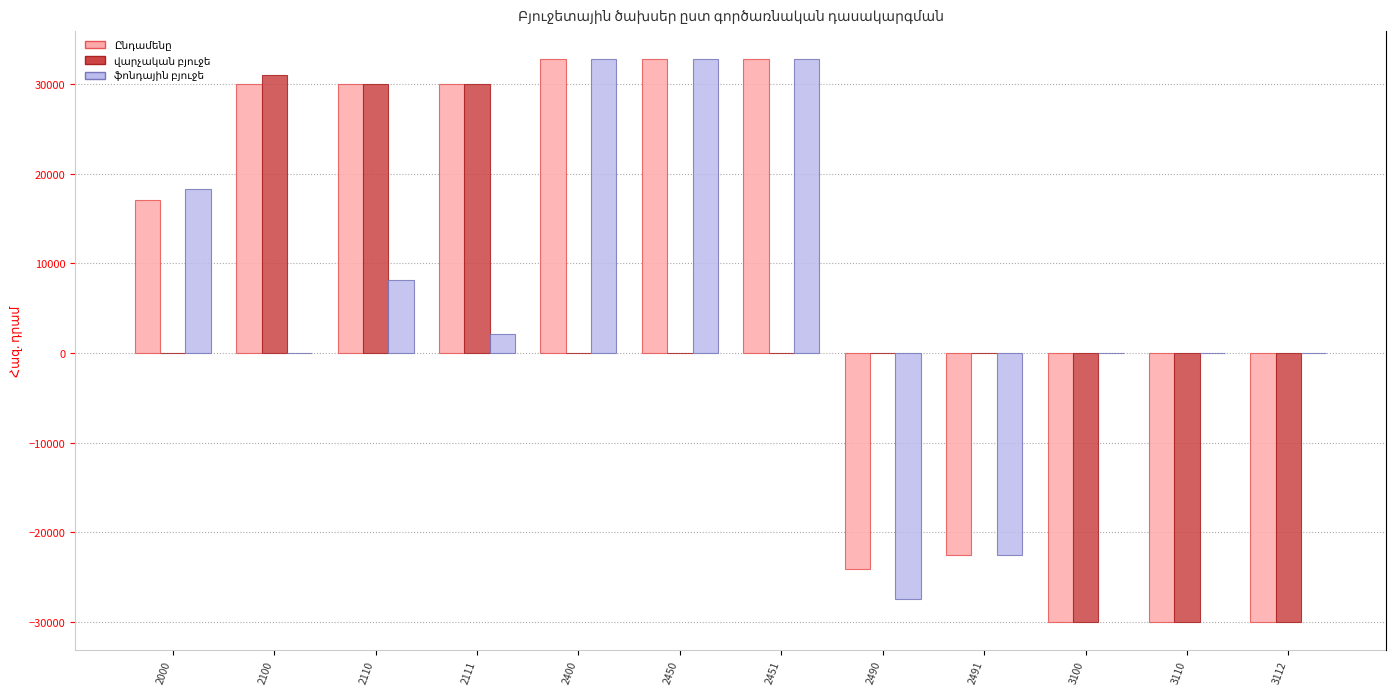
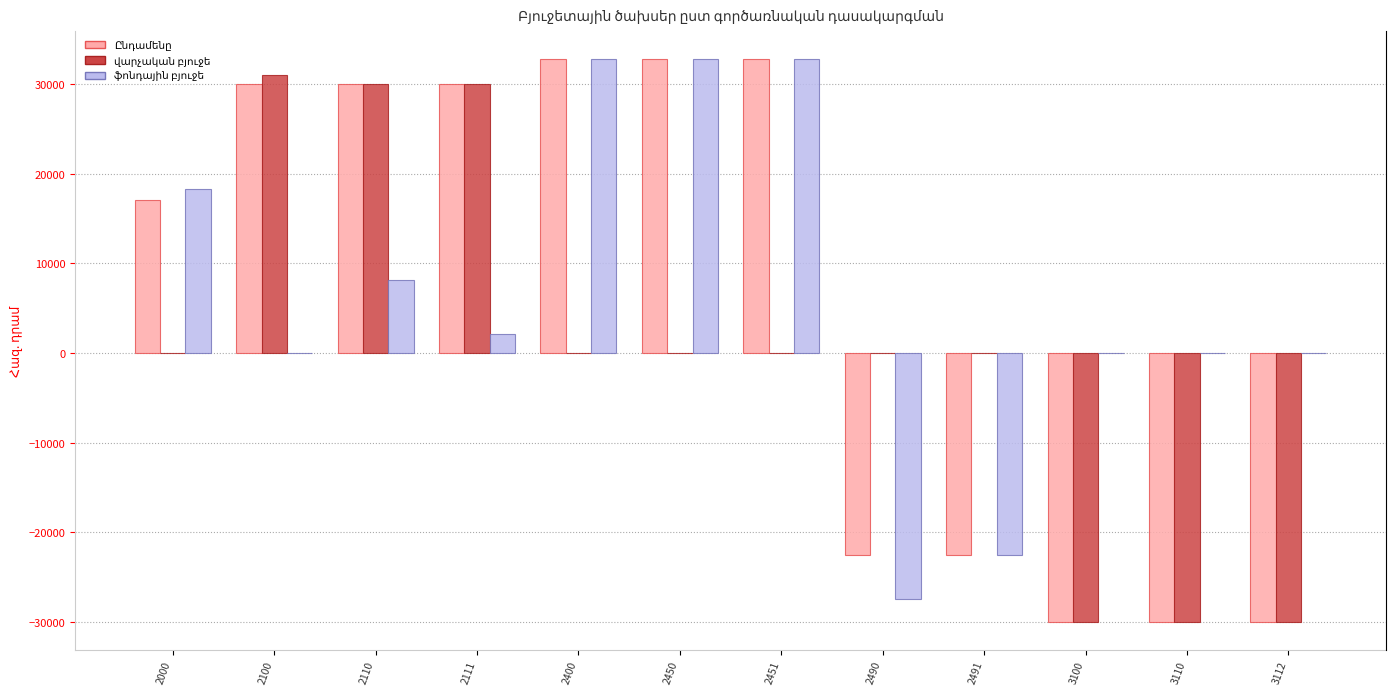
Ընդամենը, 2490: -24000 -> -23000
